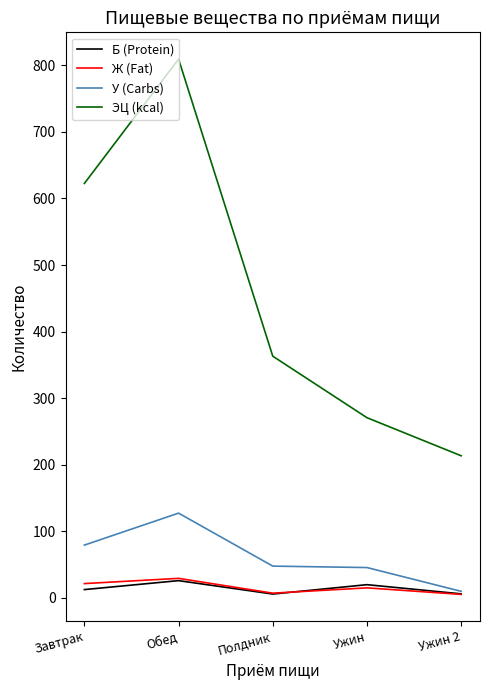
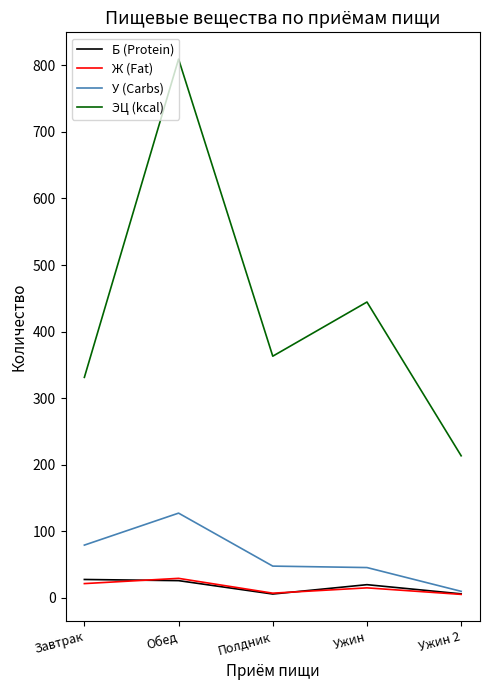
Б (Protein), Завтрак: 10 -> 30
ЭЦ (kcal), Завтрак: 620 -> 330
ЭЦ (kcal), Ужин: 270 -> 440
